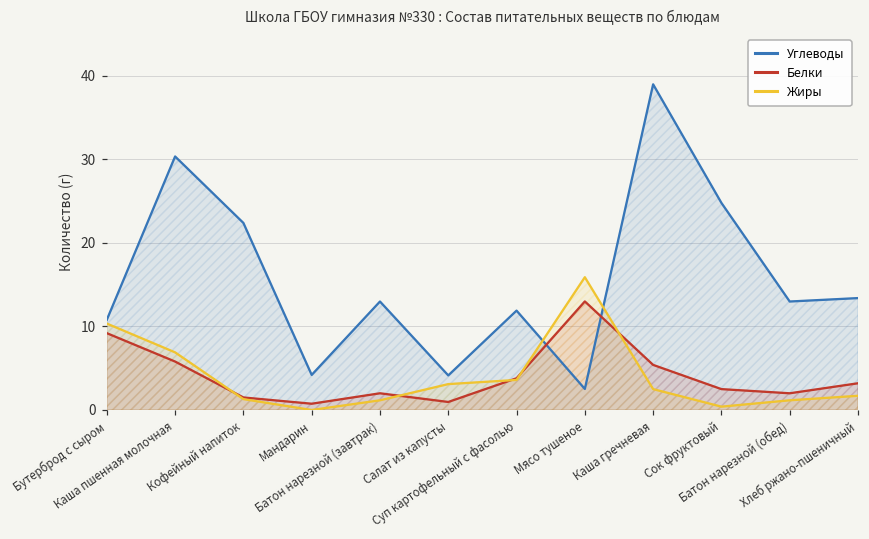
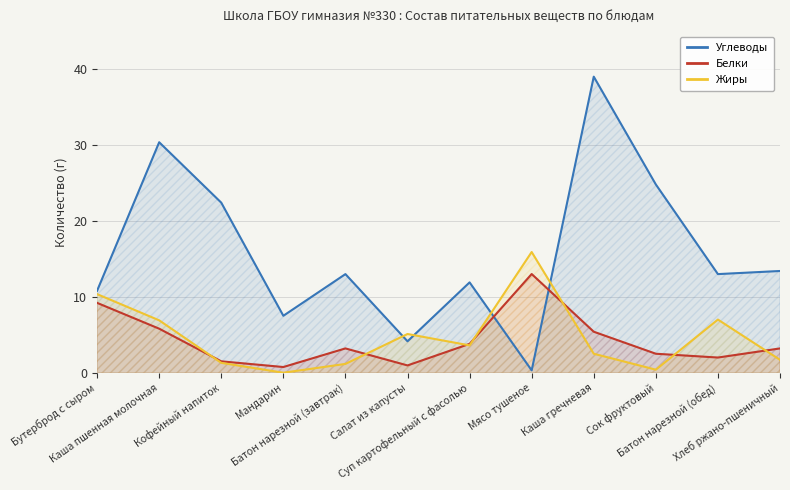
Углеводы, Мандарин: 4 -> 8
Белки, Батон нарезной (завтрак): 2 -> 3
Жиры, Салат из капусты: 3 -> 5
Углеводы, Мясо тушеное: 3 -> 0
Жиры, Батон нарезной (обед): 1 -> 7
